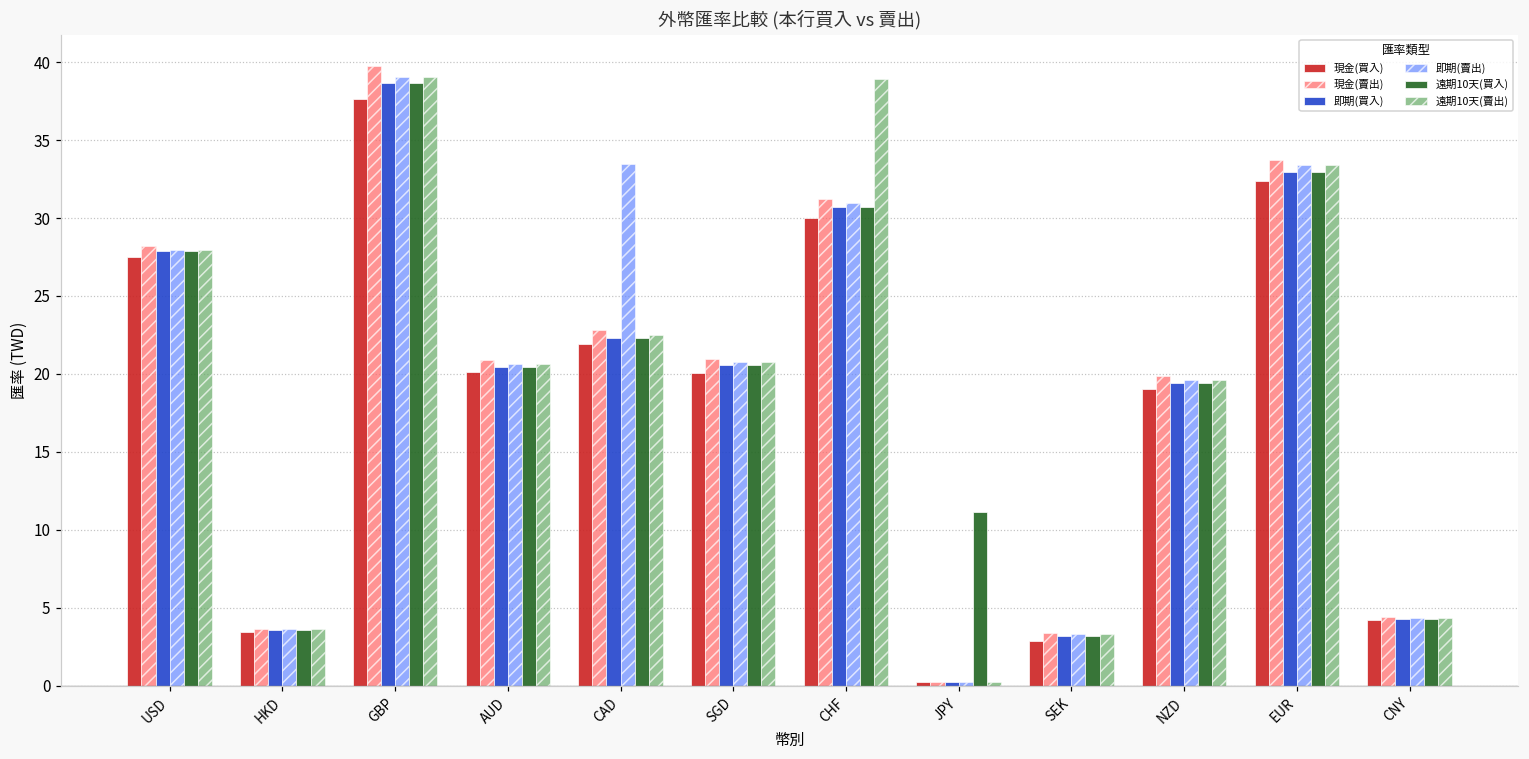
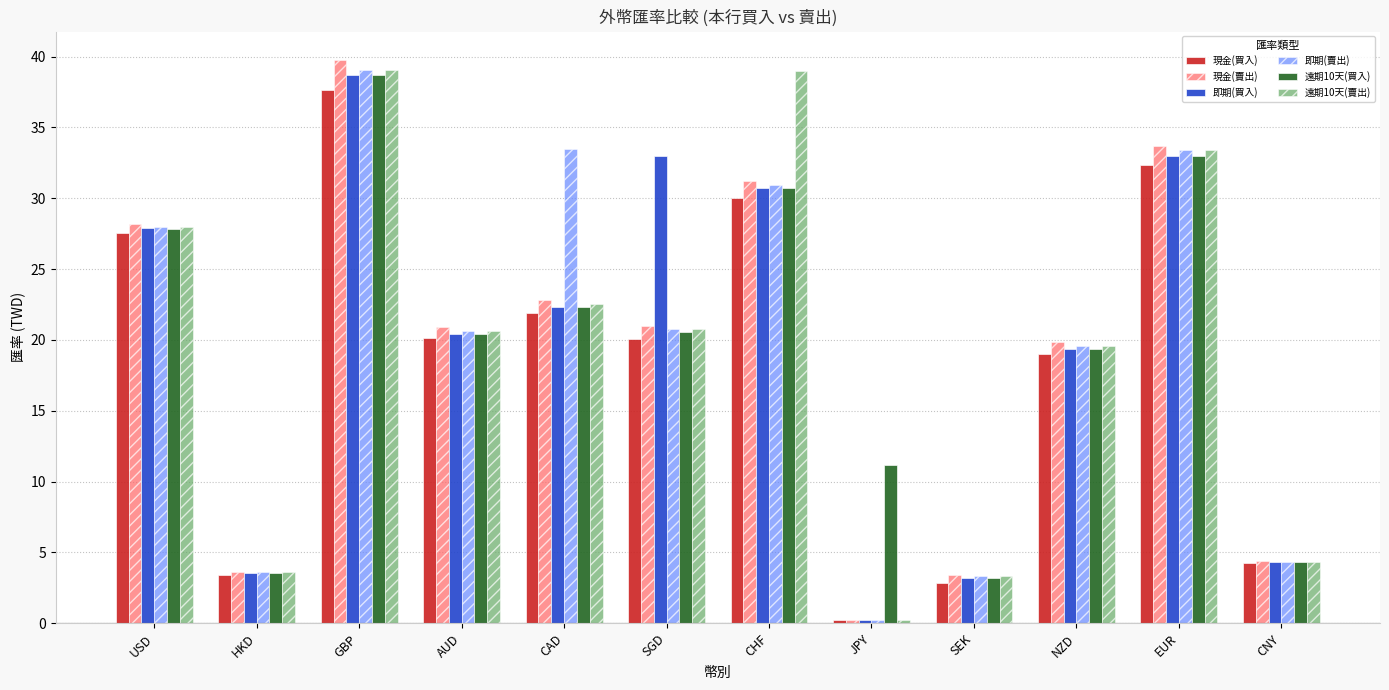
即期(買入), SGD: 20.6 -> 33.0
